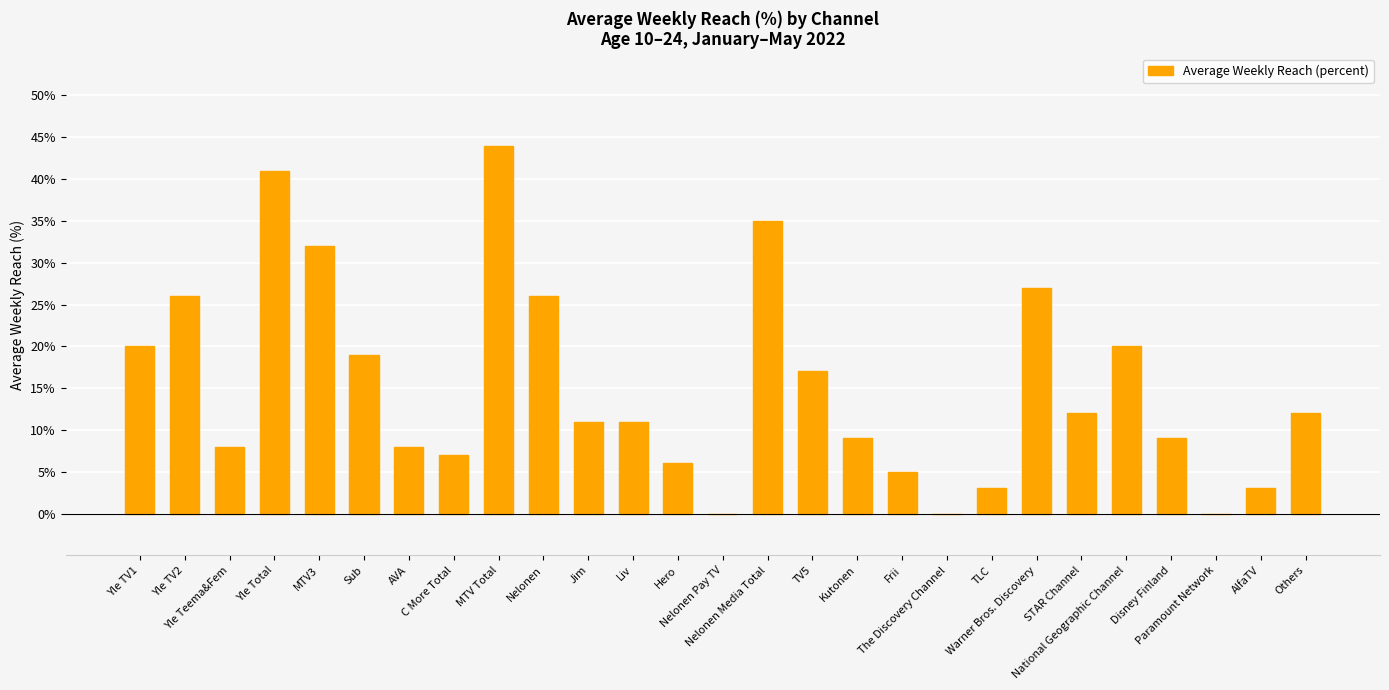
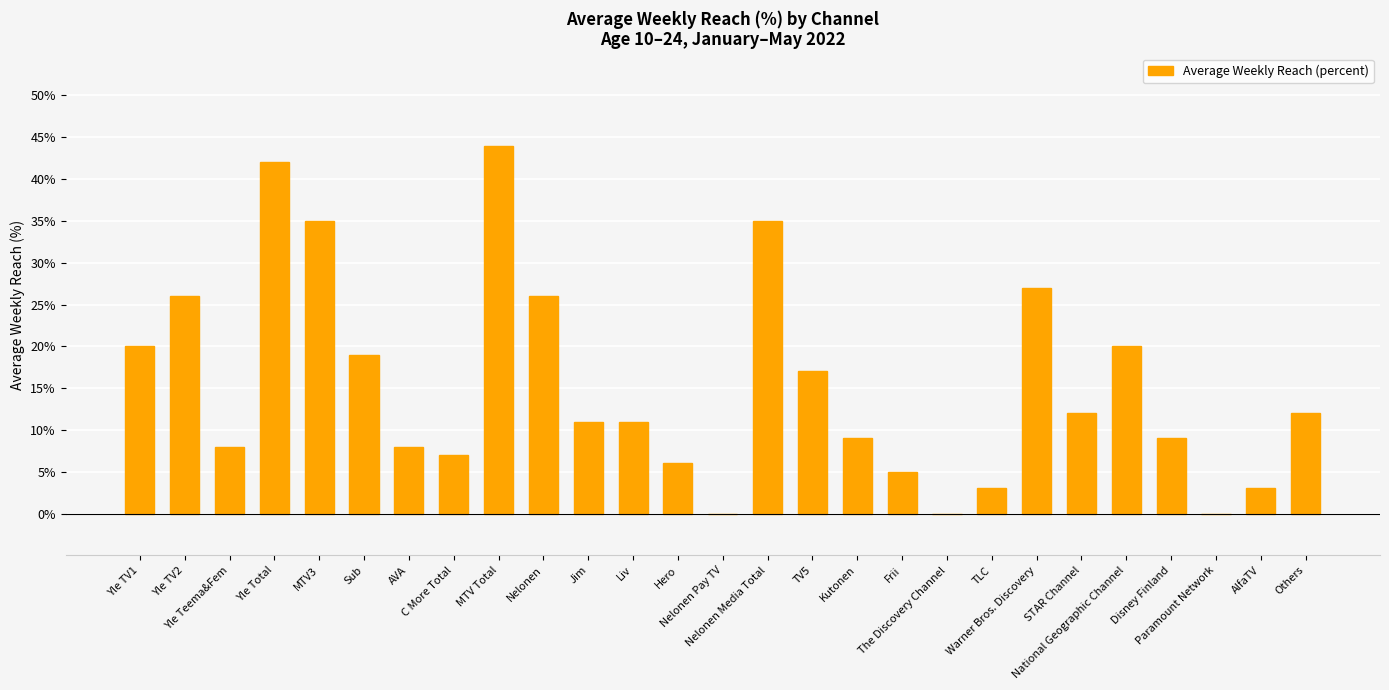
Yle Total: 41% -> 42%
MTV3: 32% -> 35%
